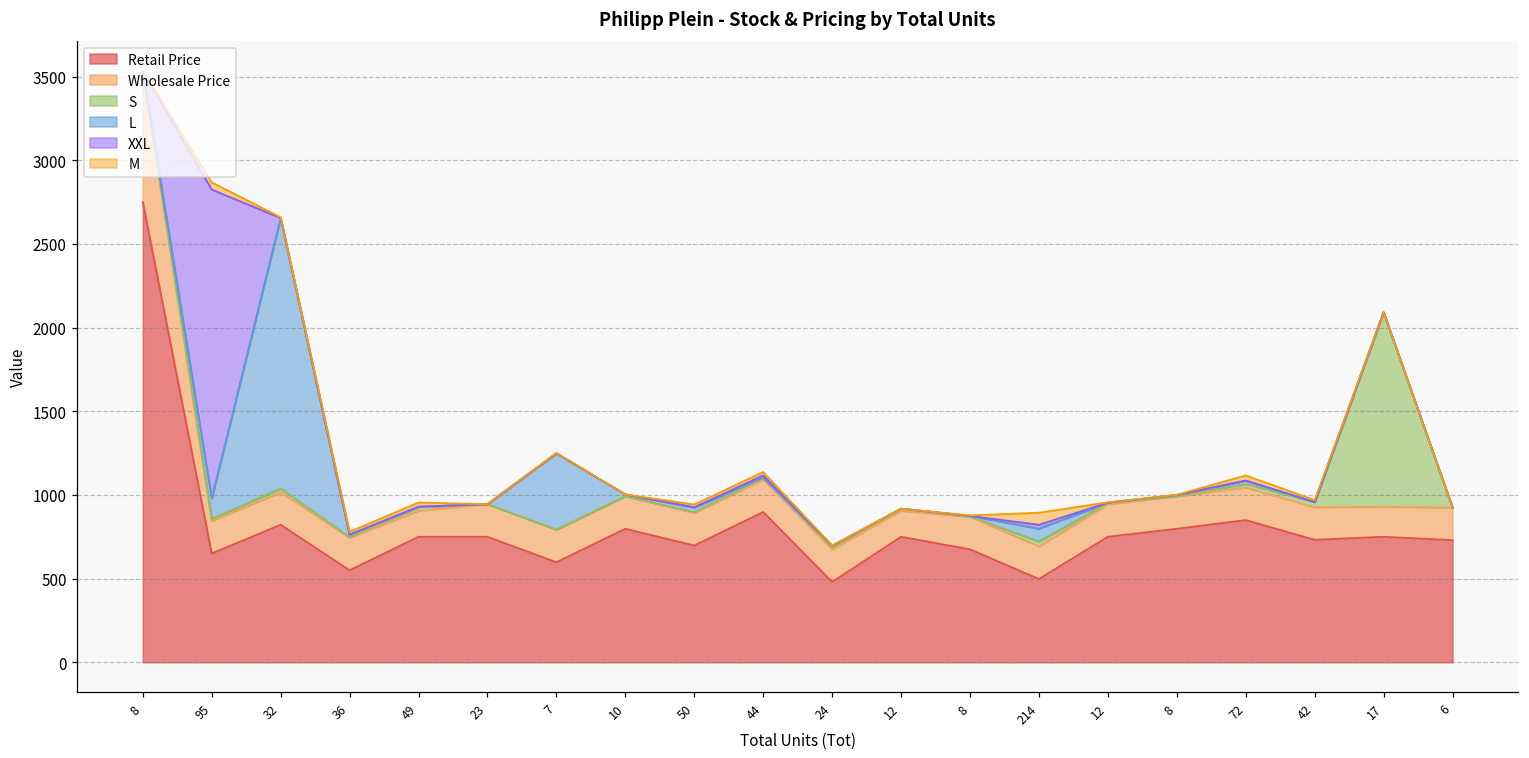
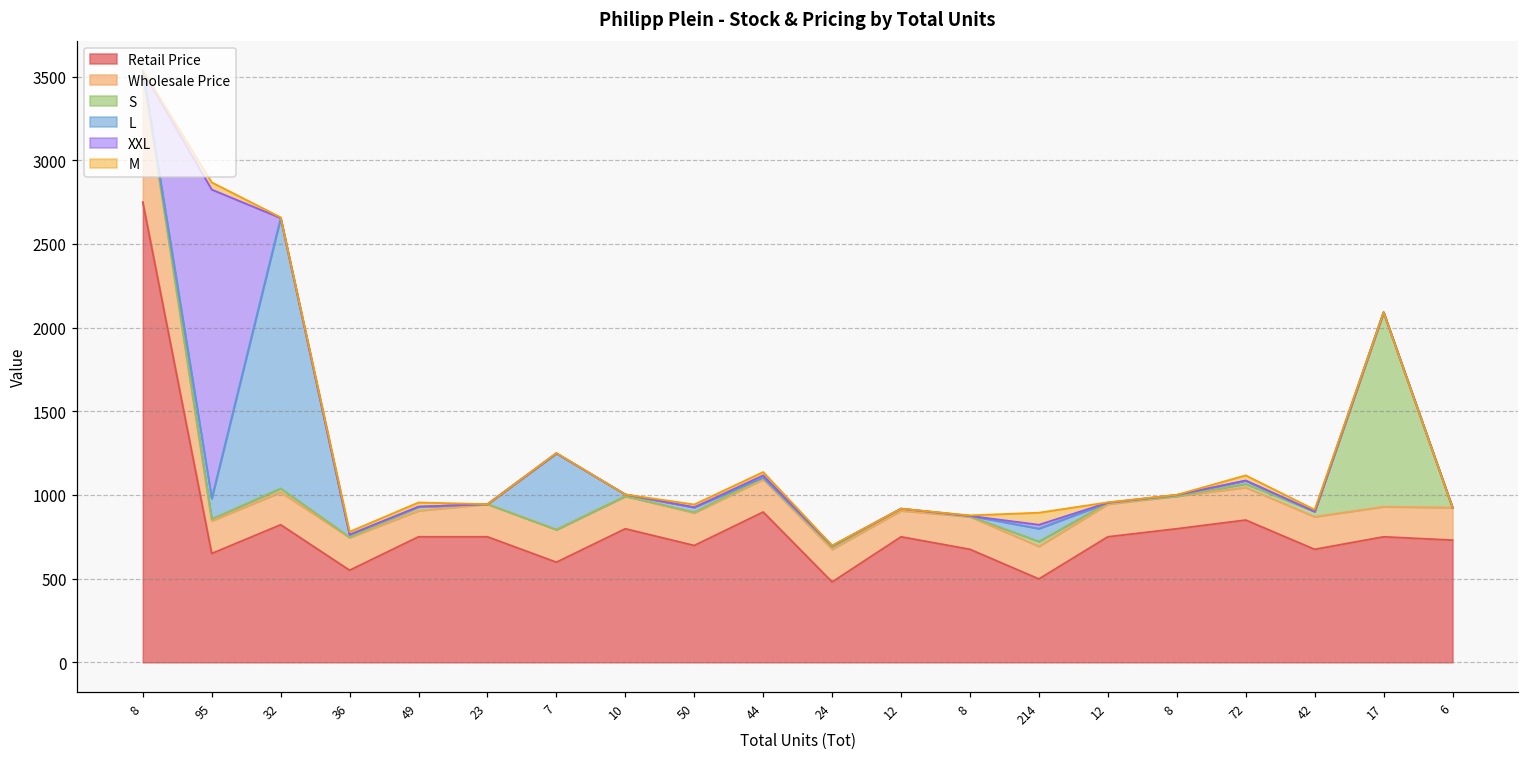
Retail Price, 42: 730 -> 680
